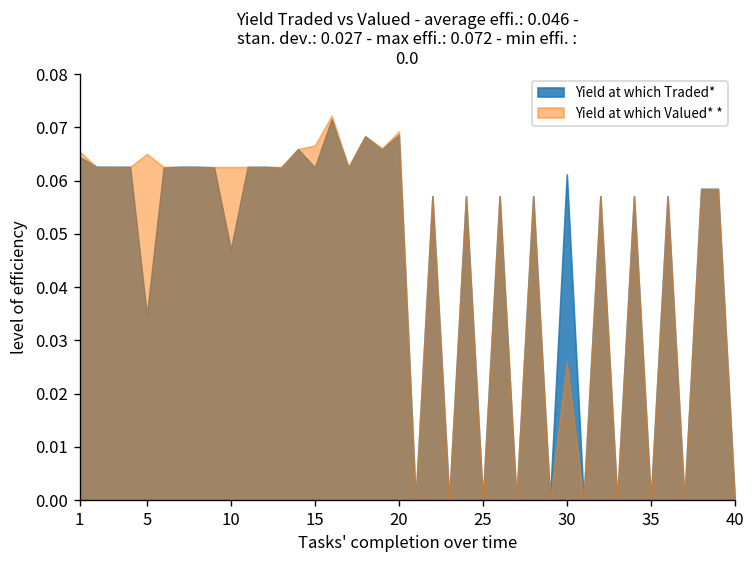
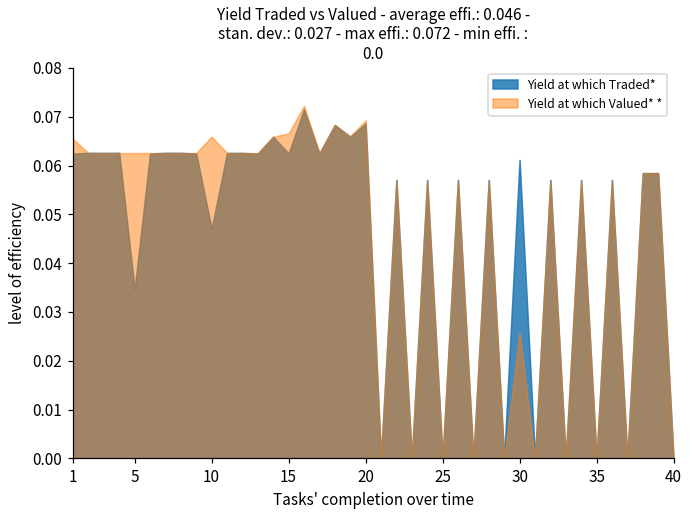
Yield at which Traded*, 1: 0.064 -> 0.062
Yield at which Valued* *, 5: 0.065 -> 0.063
Yield at which Valued* *, 10: 0.063 -> 0.066
